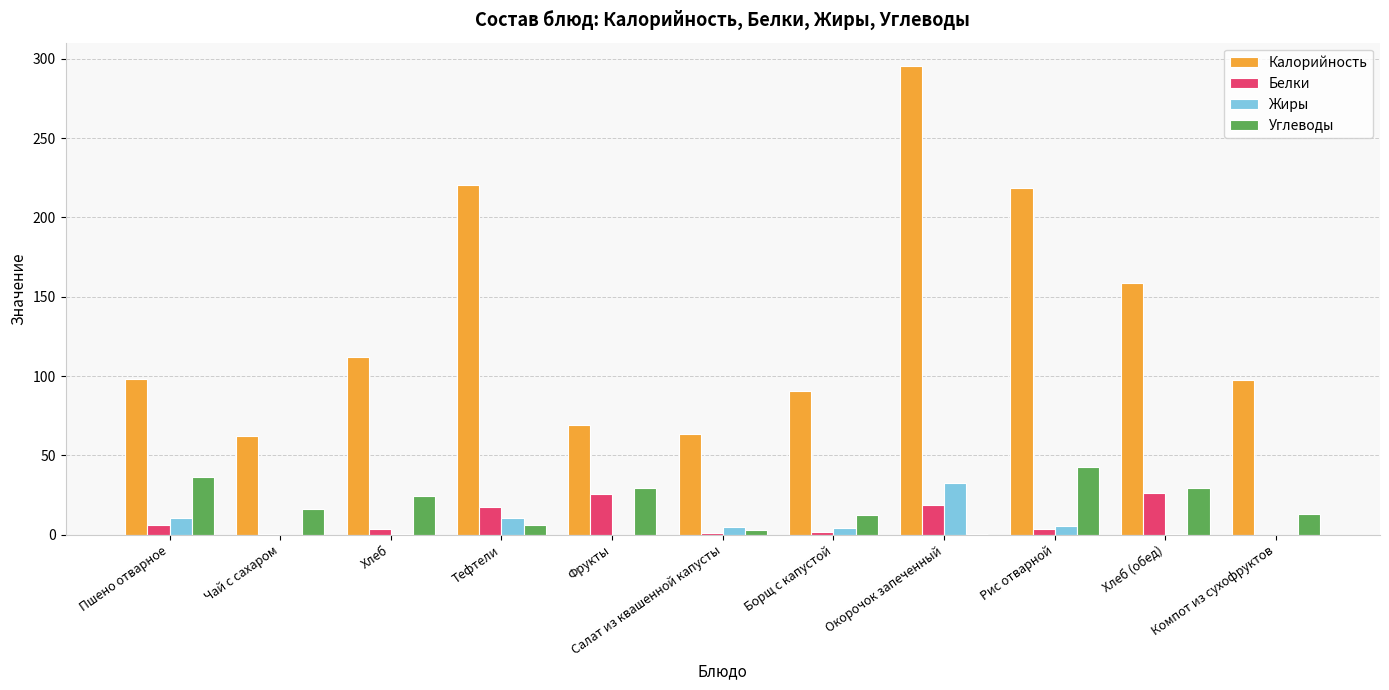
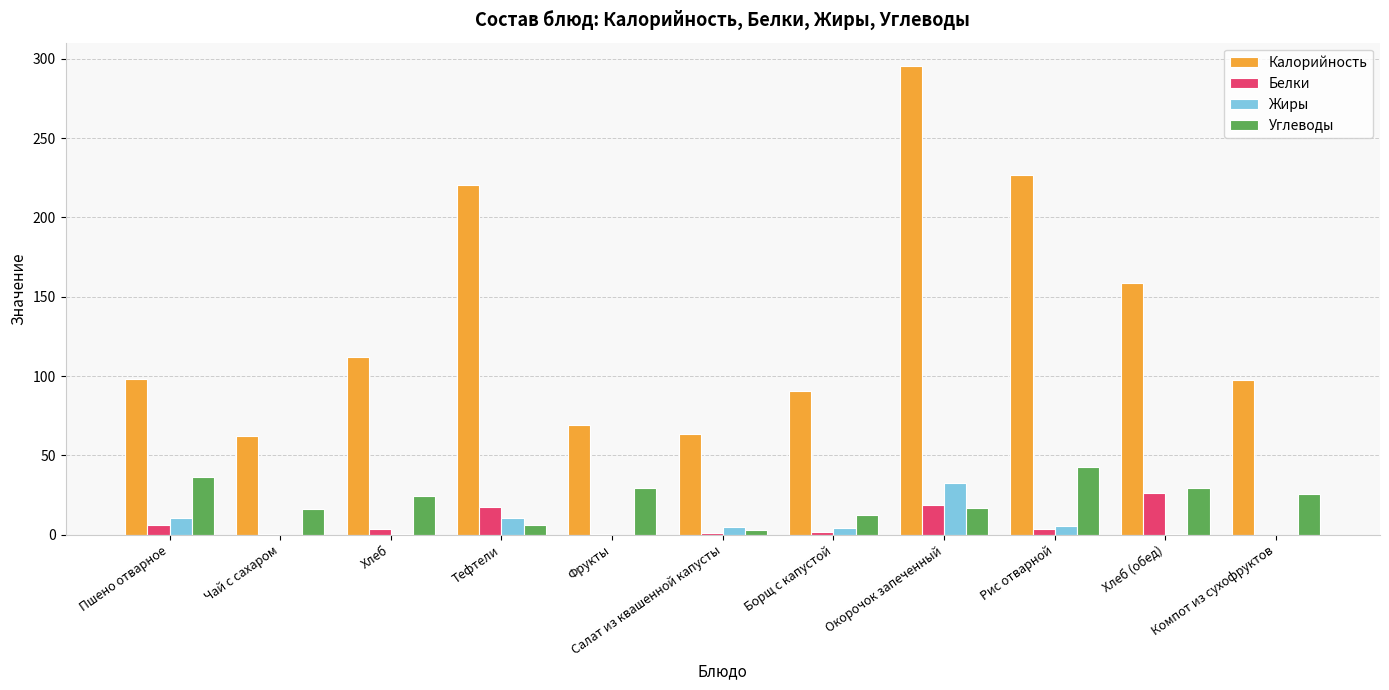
Белки, Фрукты: 26 -> 1
Углеводы, Окорочок запеченный: 0 -> 17
Калорийность, Рис отварной: 219 -> 227
Углеводы, Компот из сухофруктов: 13 -> 26
